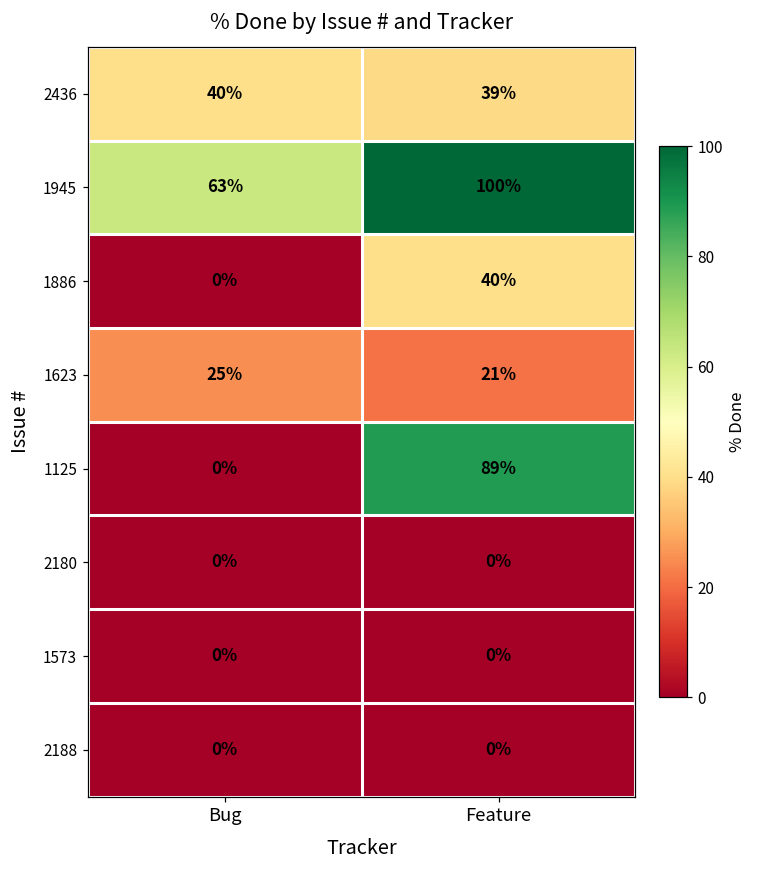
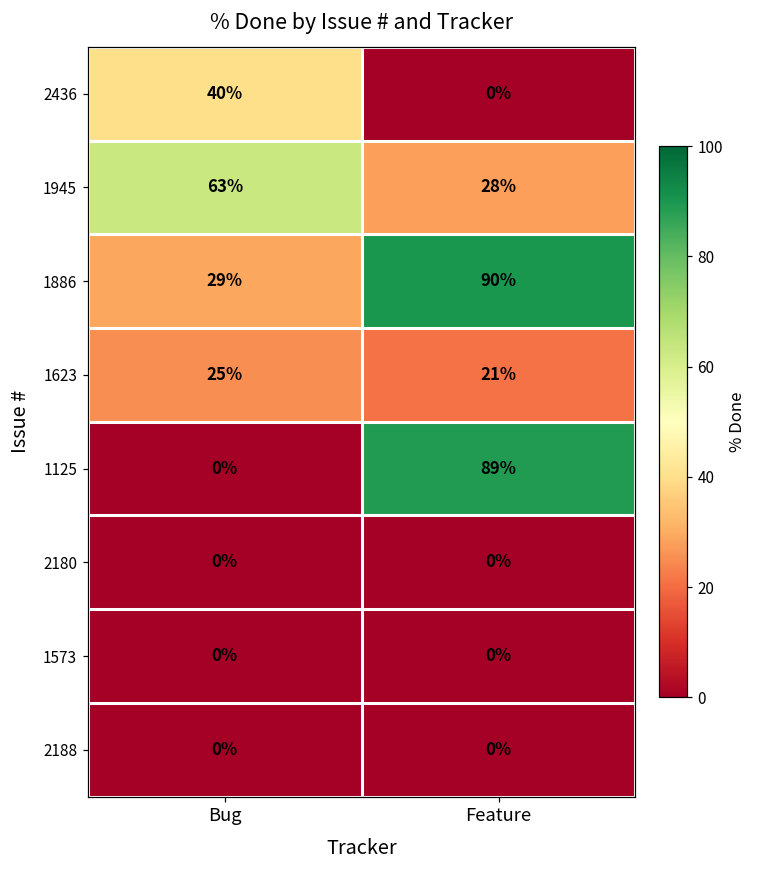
2436, Feature: 39% -> 0%
1945, Feature: 100% -> 28%
1886, Bug: 0% -> 29%
1886, Feature: 40% -> 90%
